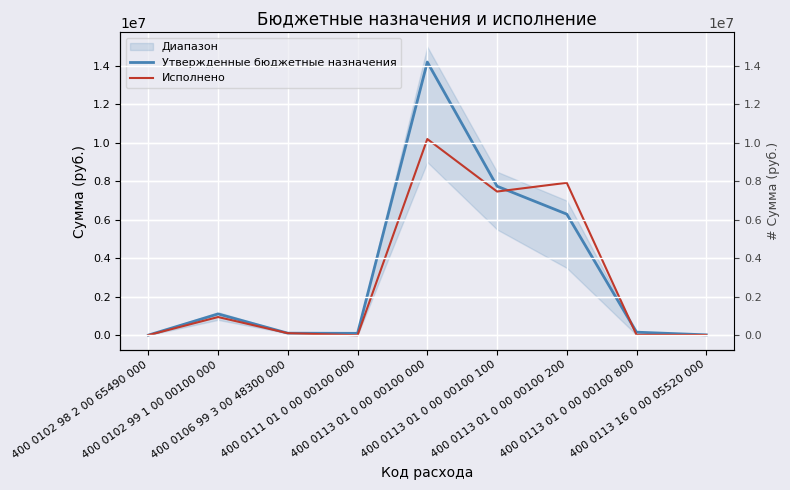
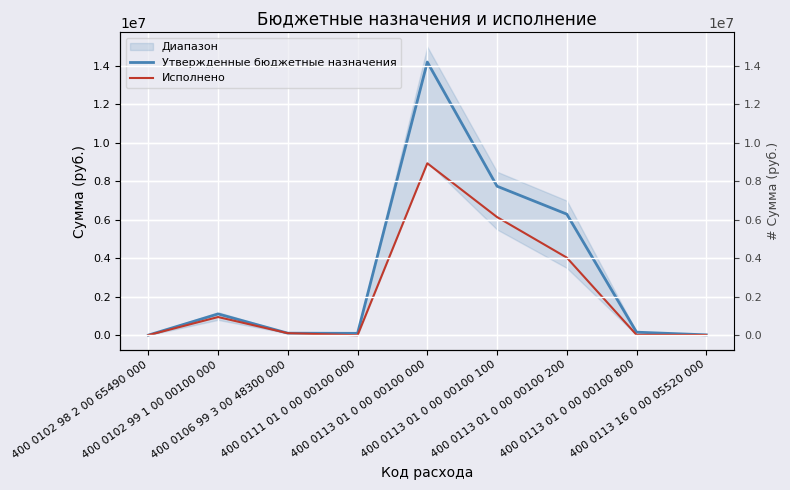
Исполнено, 400 0113 01 0 00 00100 000: 10200000 -> 8900000
Исполнено, 400 0113 01 0 00 00100 100: 7500000 -> 6100000
Исполнено, 400 0113 01 0 00 00100 200: 7900000 -> 4000000
